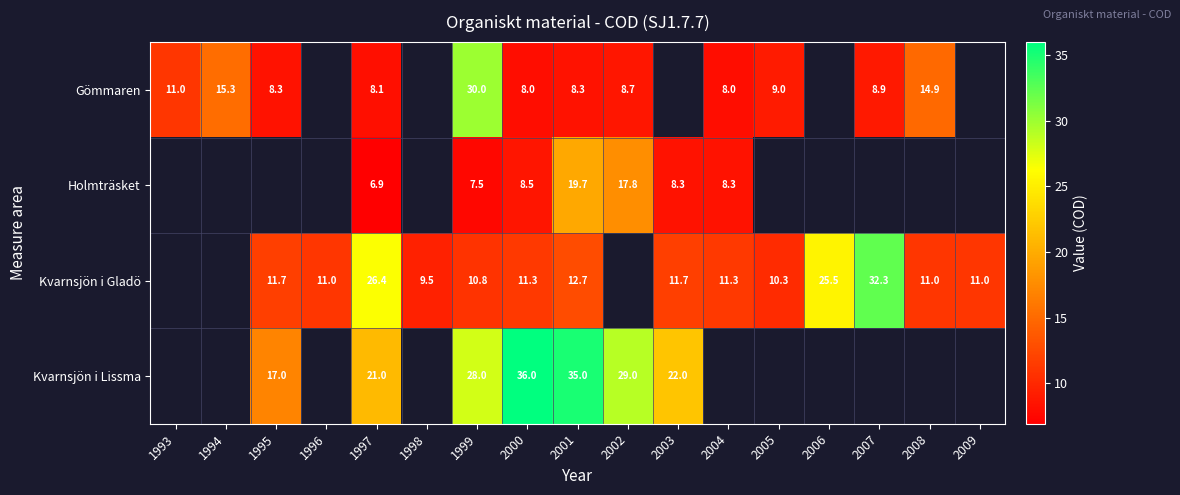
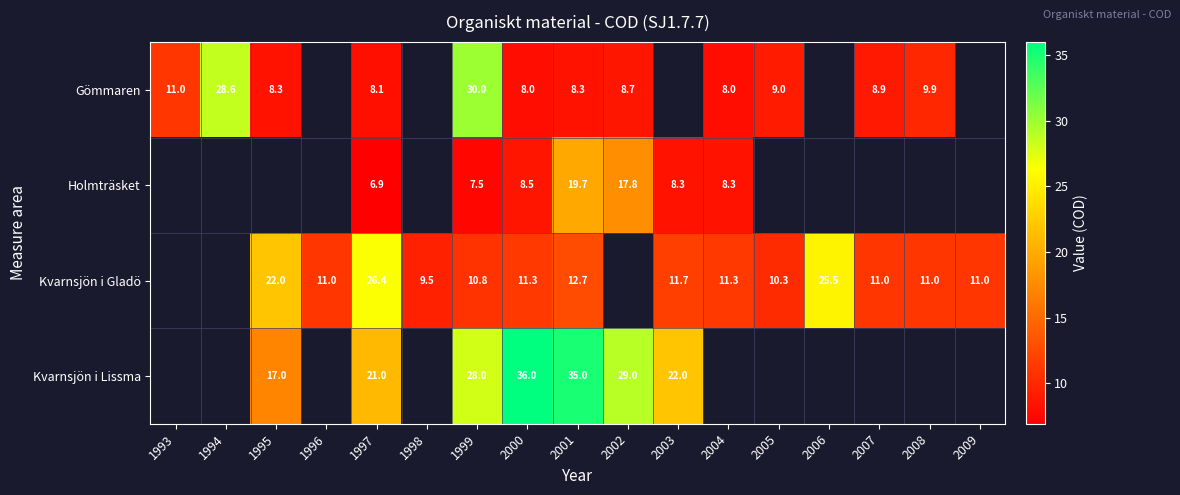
Gömmaren, 1994: 15.3 -> 28.6
Gömmaren, 2008: 14.9 -> 9.9
Kvarnsjön i Gladö, 1995: 11.7 -> 22.0
Kvarnsjön i Gladö, 2007: 32.3 -> 11.0
